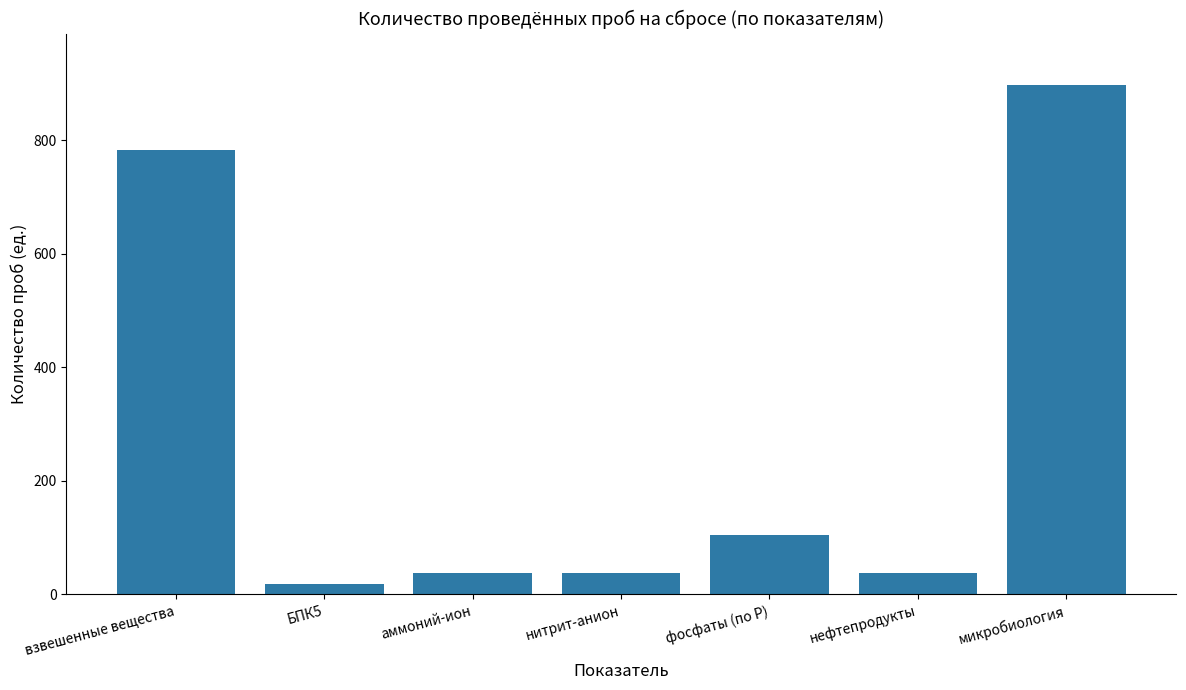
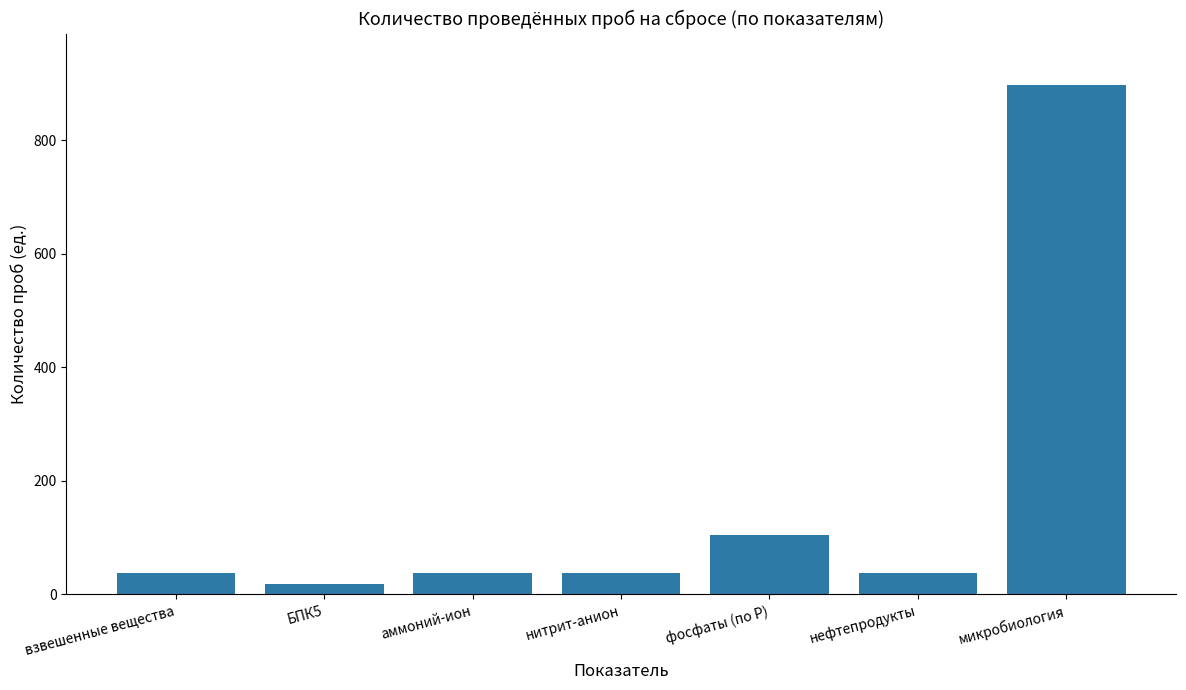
взвешенные вещества: 780 -> 40
